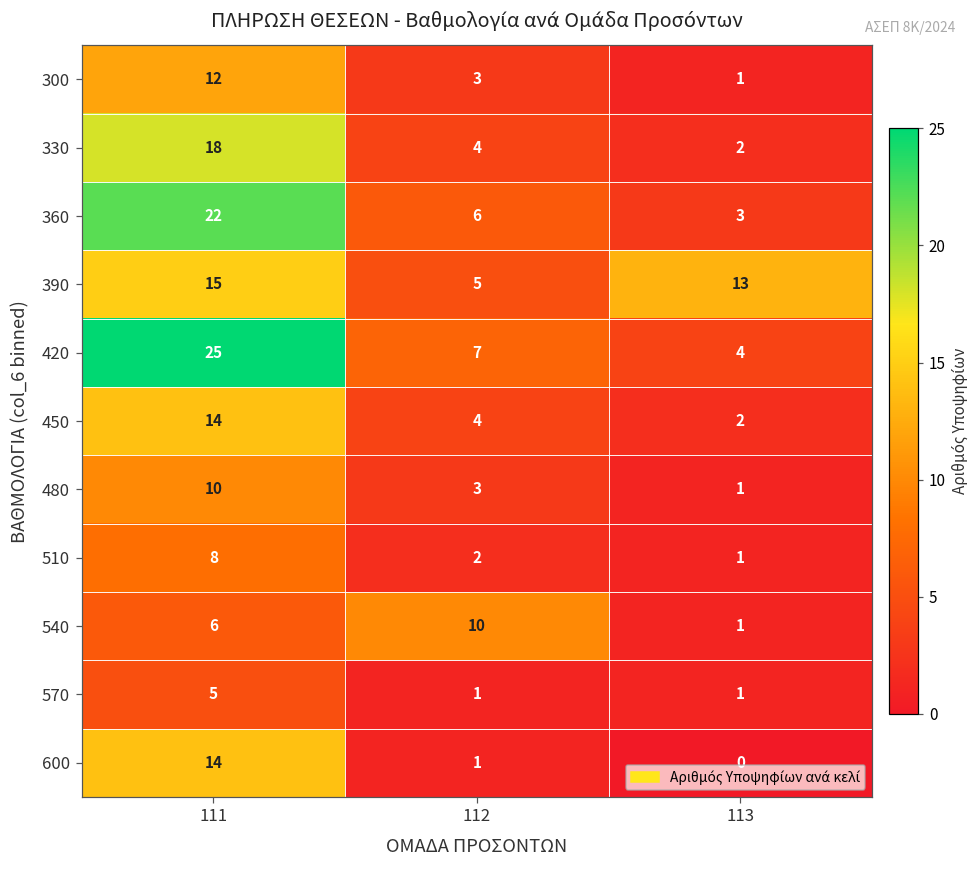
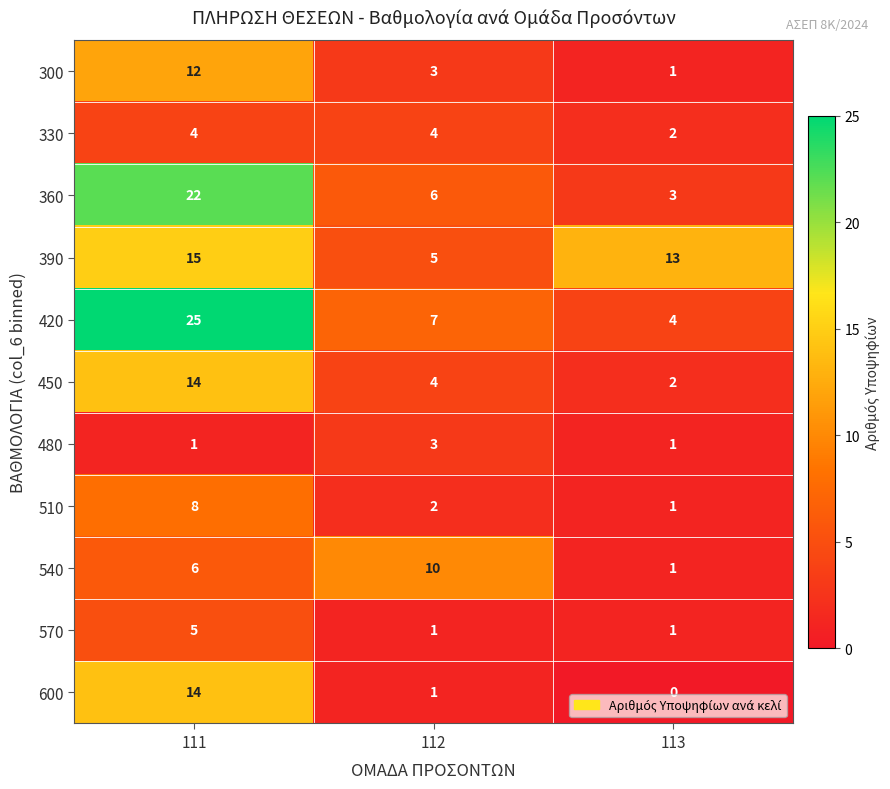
330, 111: 18 -> 4
480, 111: 10 -> 1
